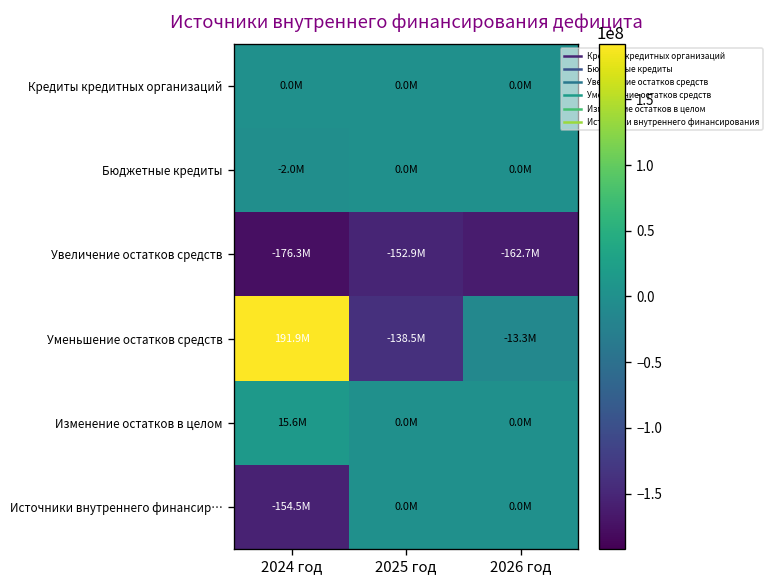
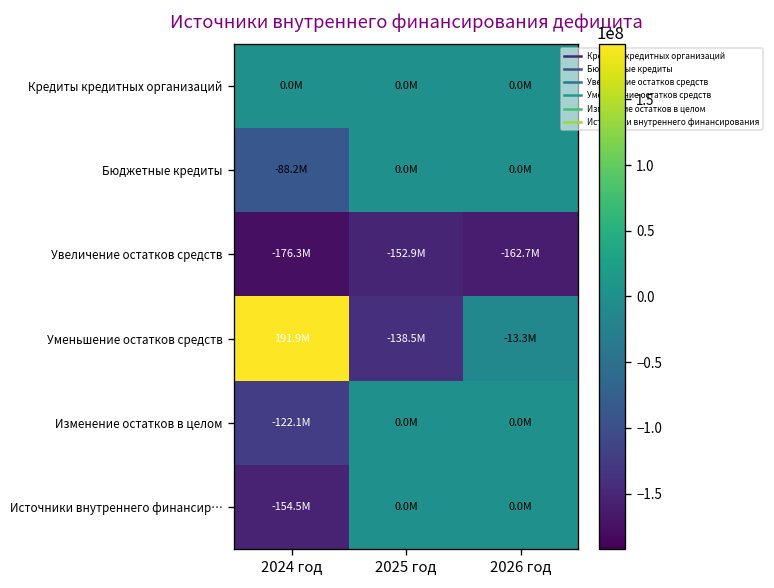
Бюджетные кредиты, 2024 год: -2.0M -> -88.2M
Изменение остатков в целом, 2024 год: 15.6M -> -122.1M
